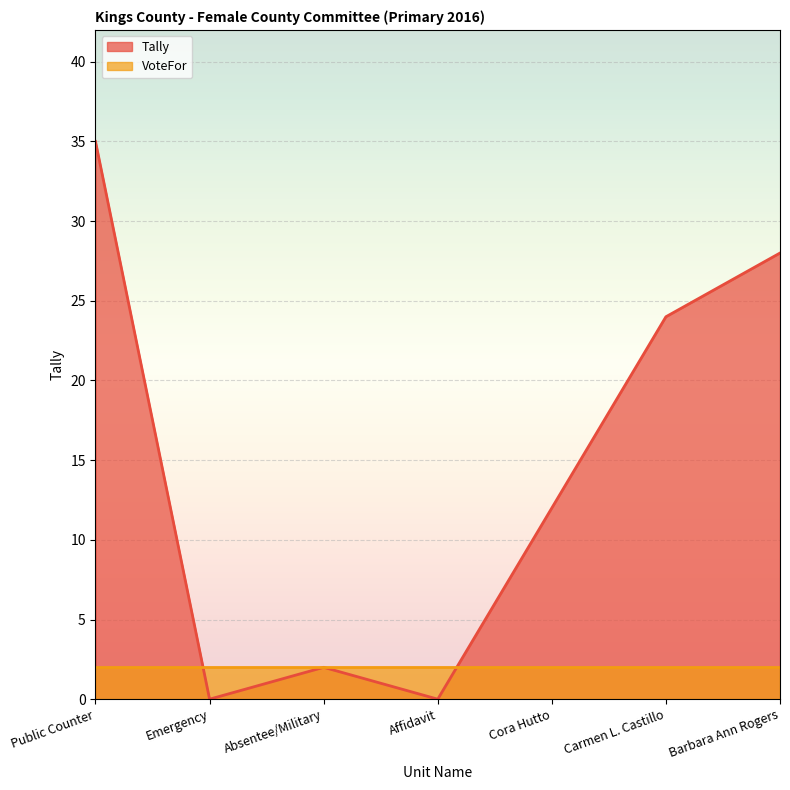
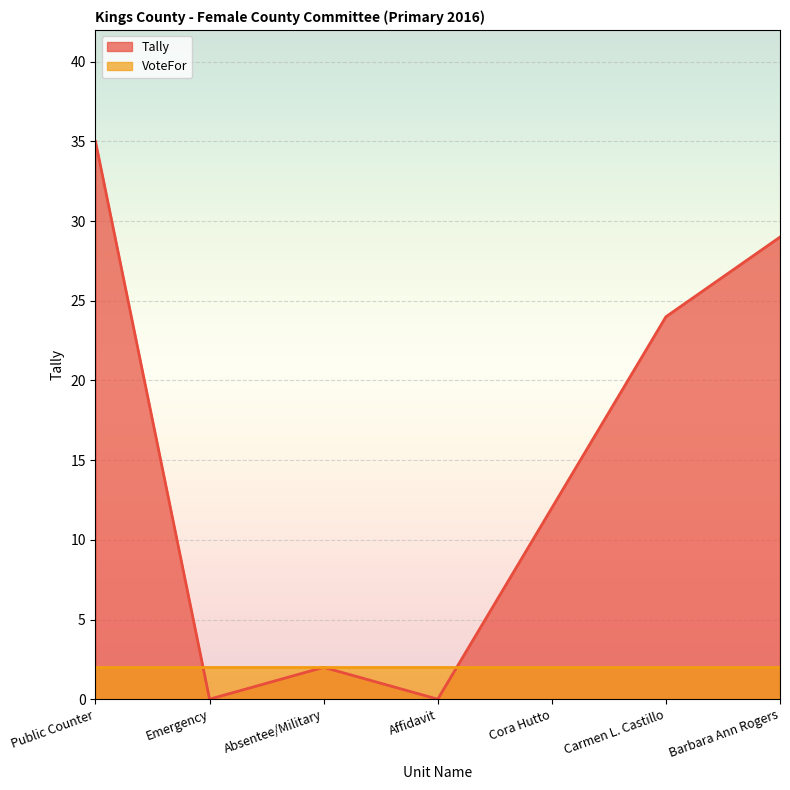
Tally, Barbara Ann Rogers: 28 -> 29
